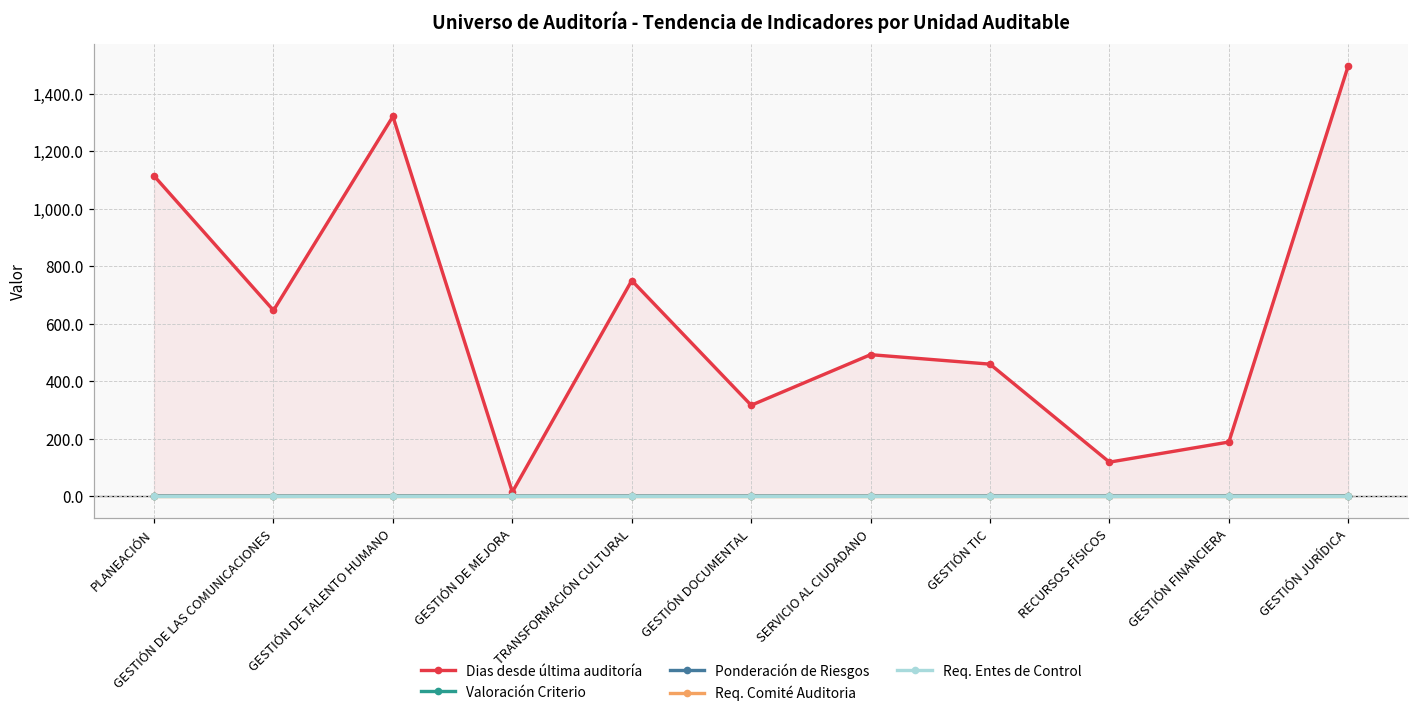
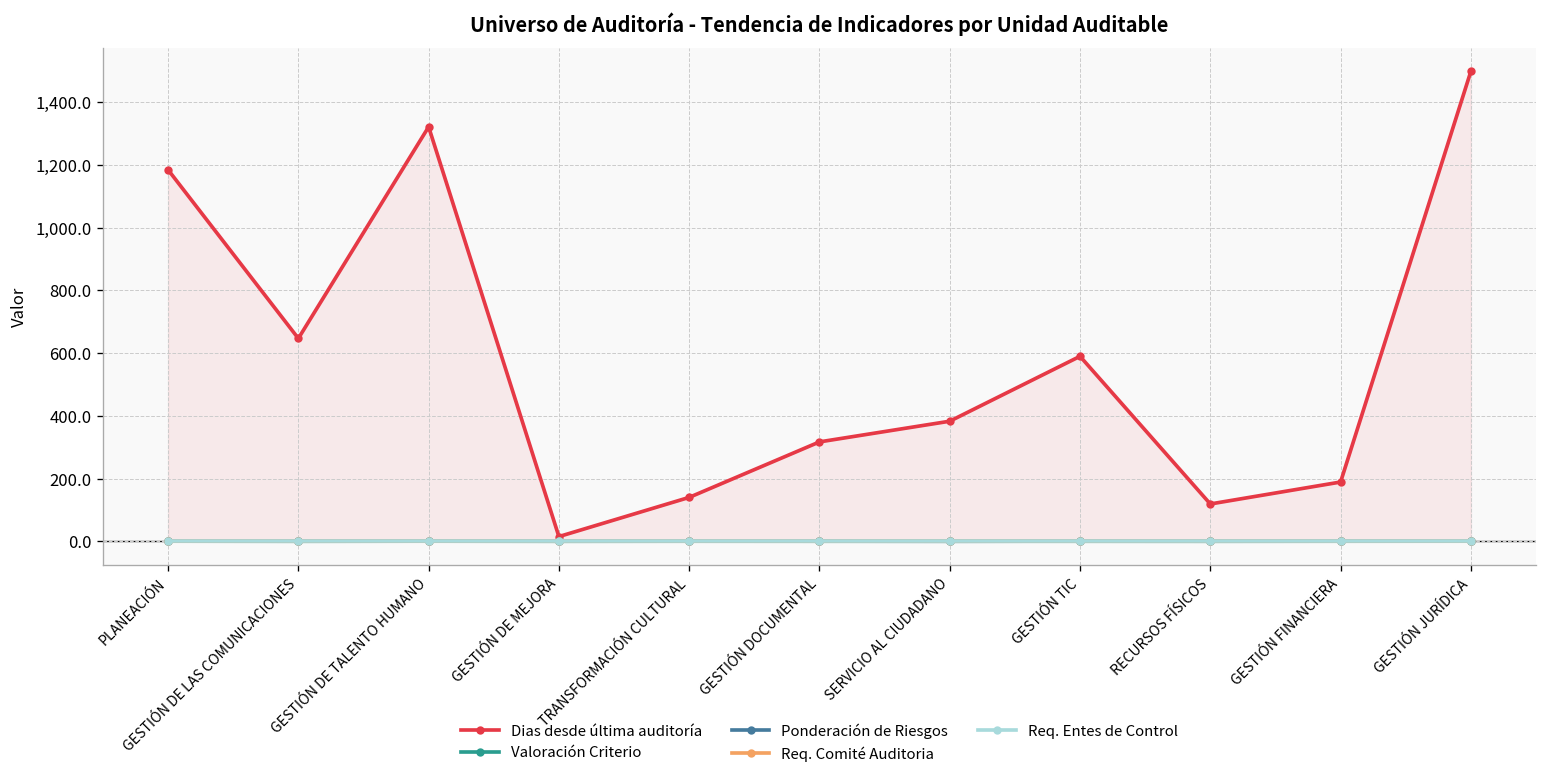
Dias desde última auditoría, PLANEACIÓN: 1,120 -> 1,190
Dias desde última auditoría, TRANSFORMACIÓN CULTURAL: 750 -> 140
Dias desde última auditoría, SERVICIO AL CIUDADANO: 490 -> 380
Dias desde última auditoría, GESTIÓN TIC: 460 -> 590
